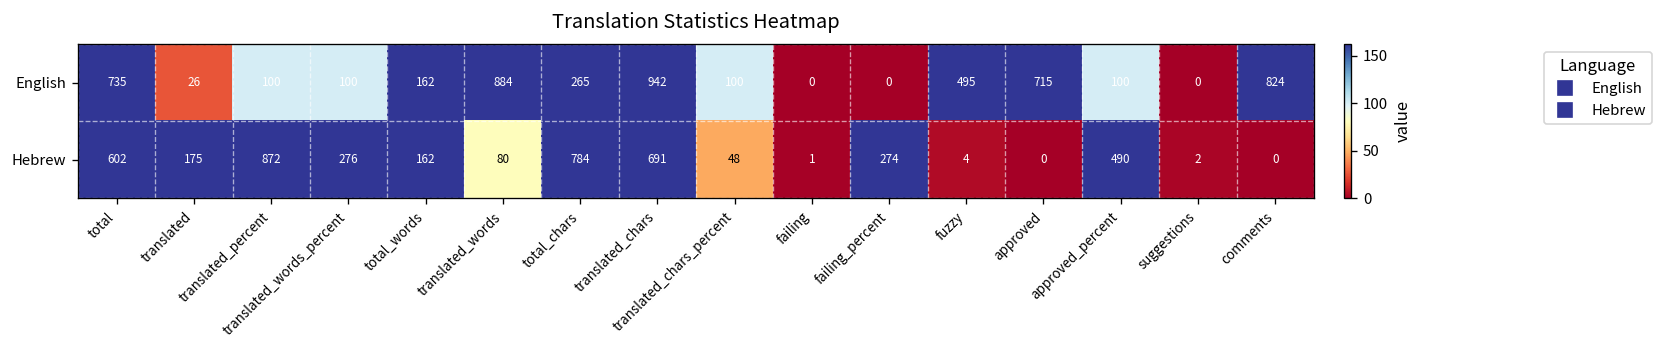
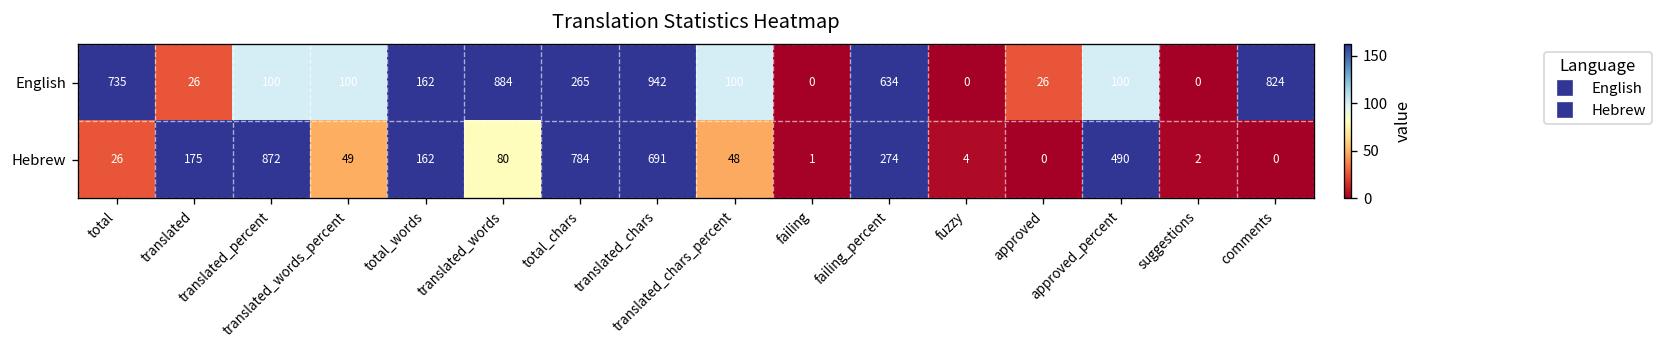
English, failing_percent: 0 -> 634
English, fuzzy: 495 -> 0
English, approved: 715 -> 26
Hebrew, total: 602 -> 26
Hebrew, translated_words_percent: 276 -> 49
